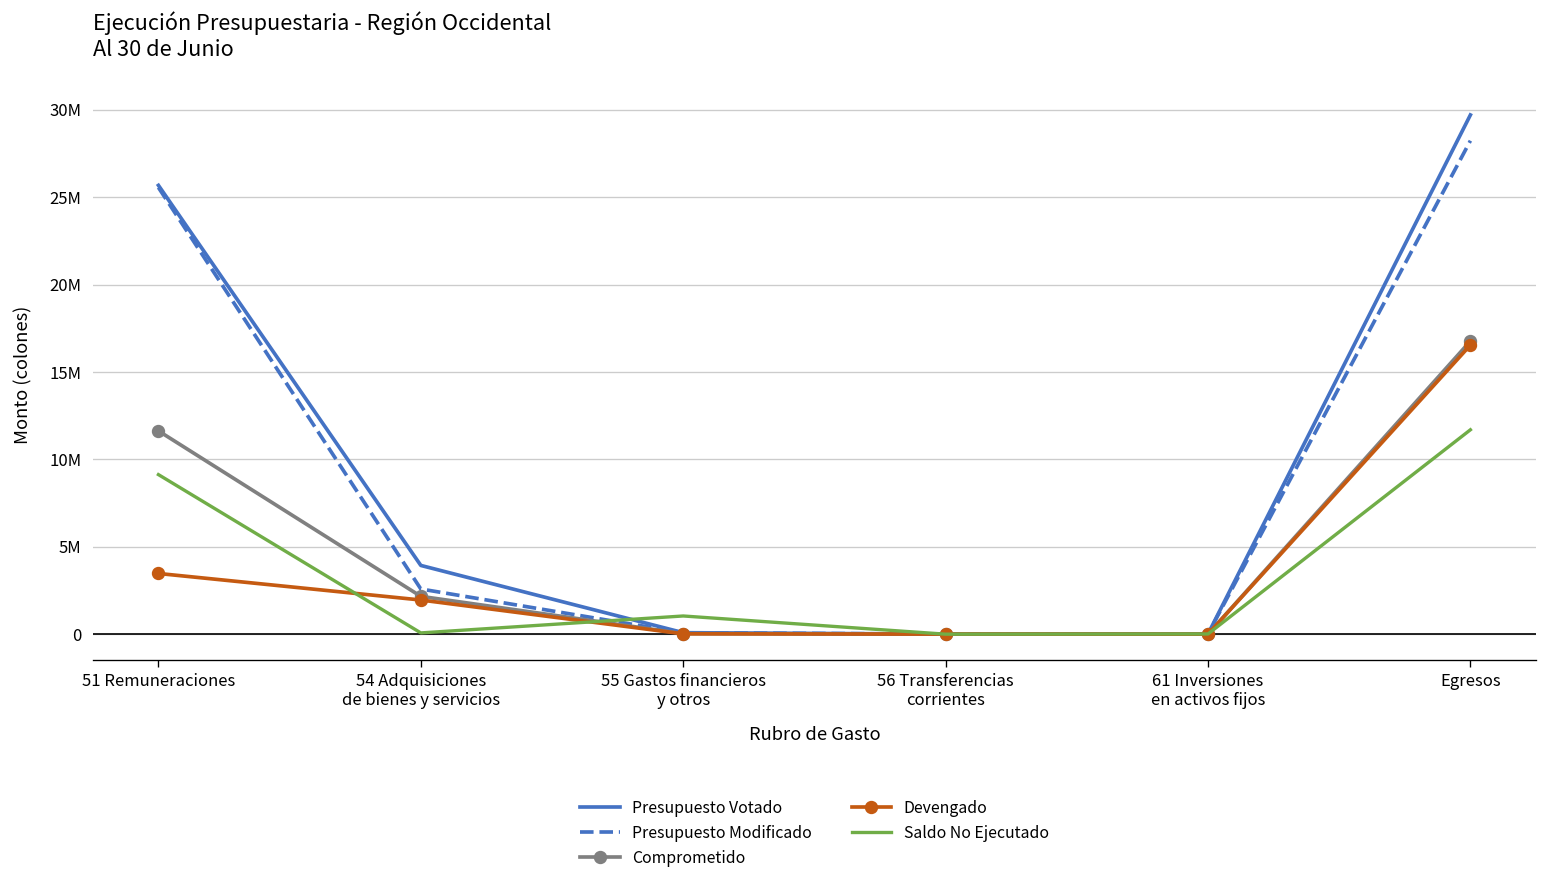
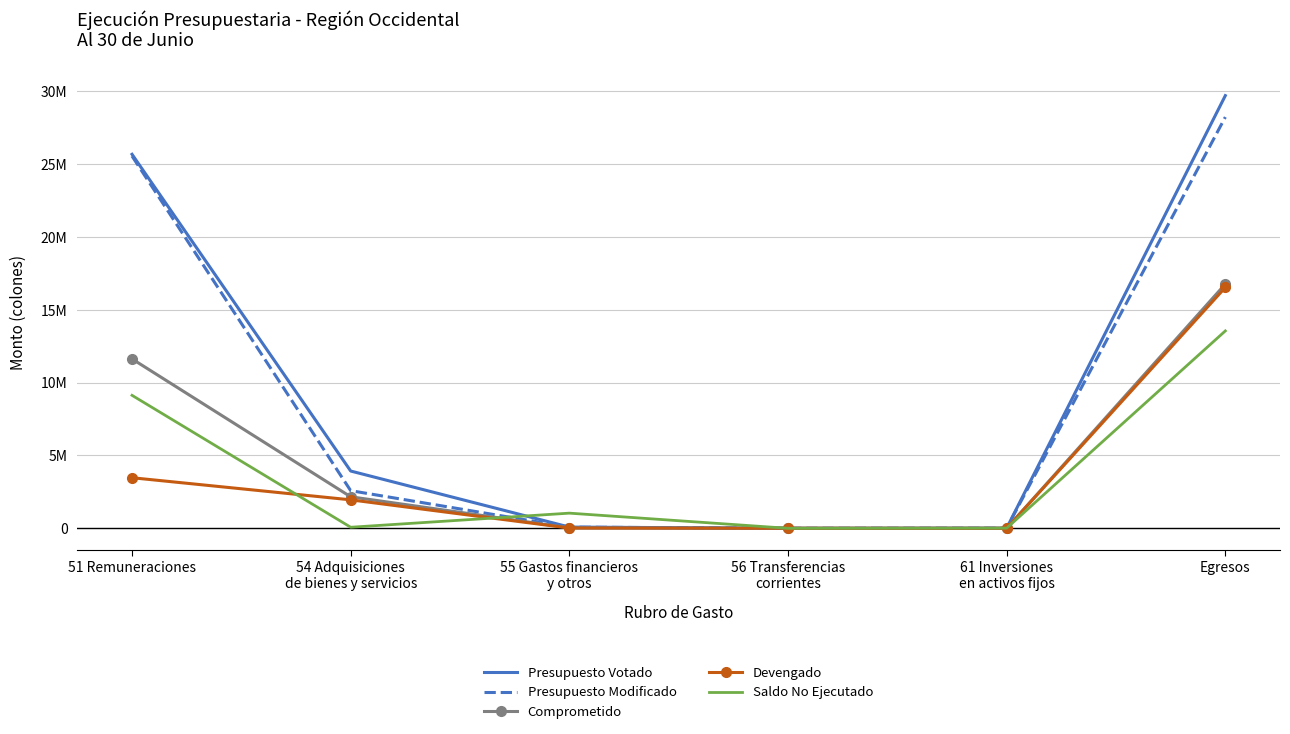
Saldo No Ejecutado, Egresos: 11700000 -> 13600000
